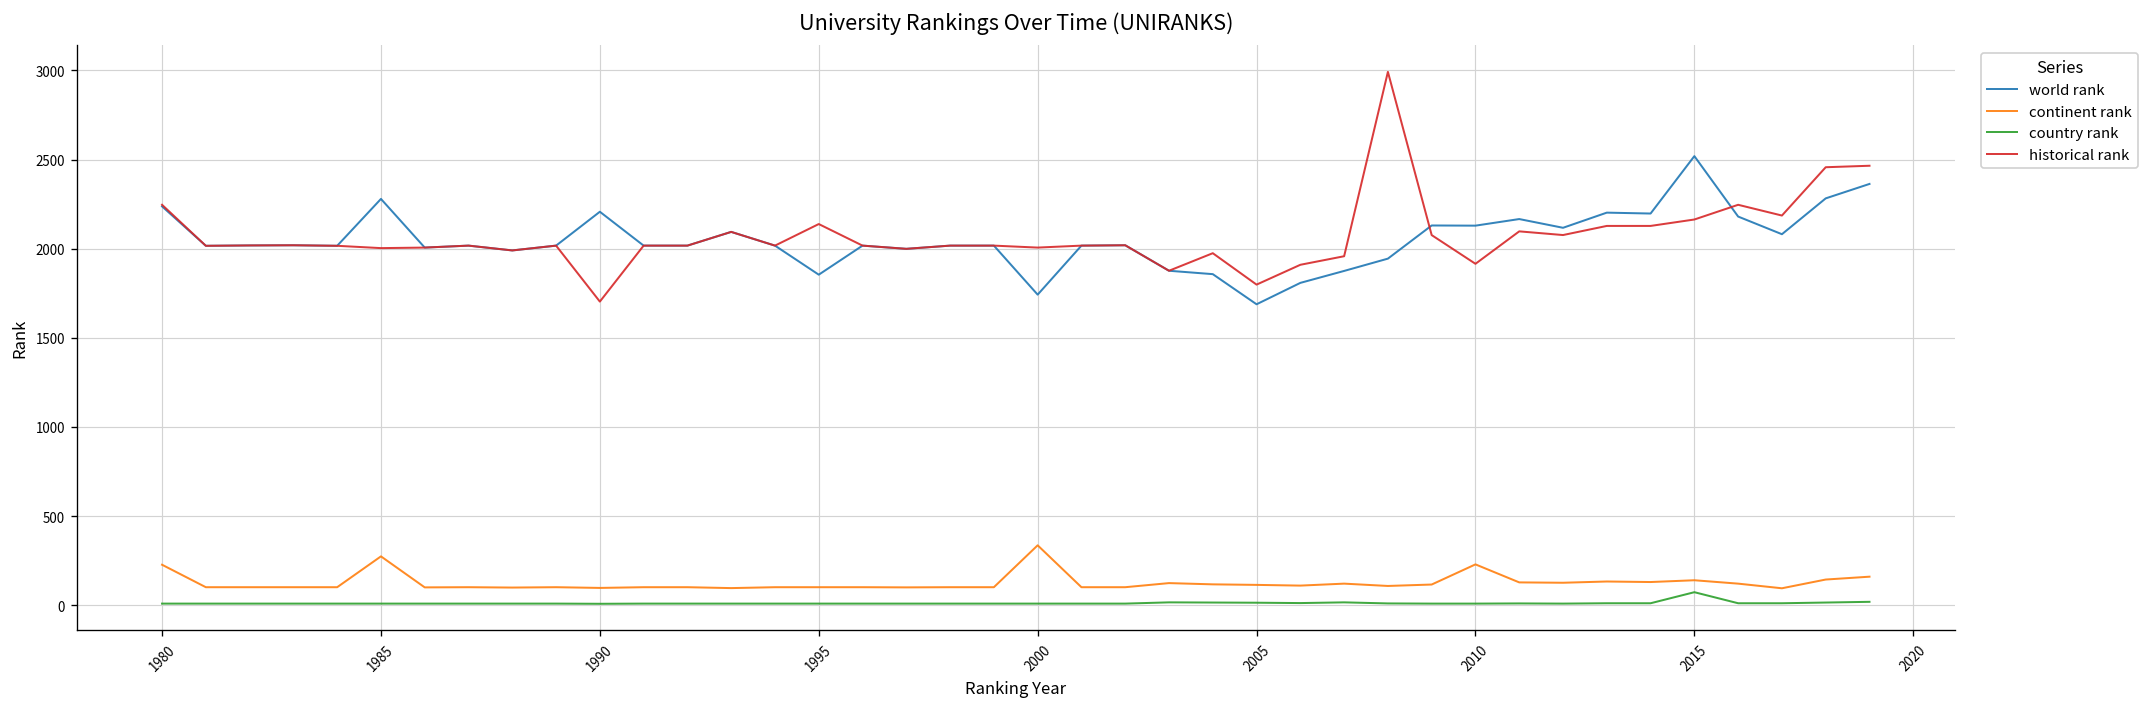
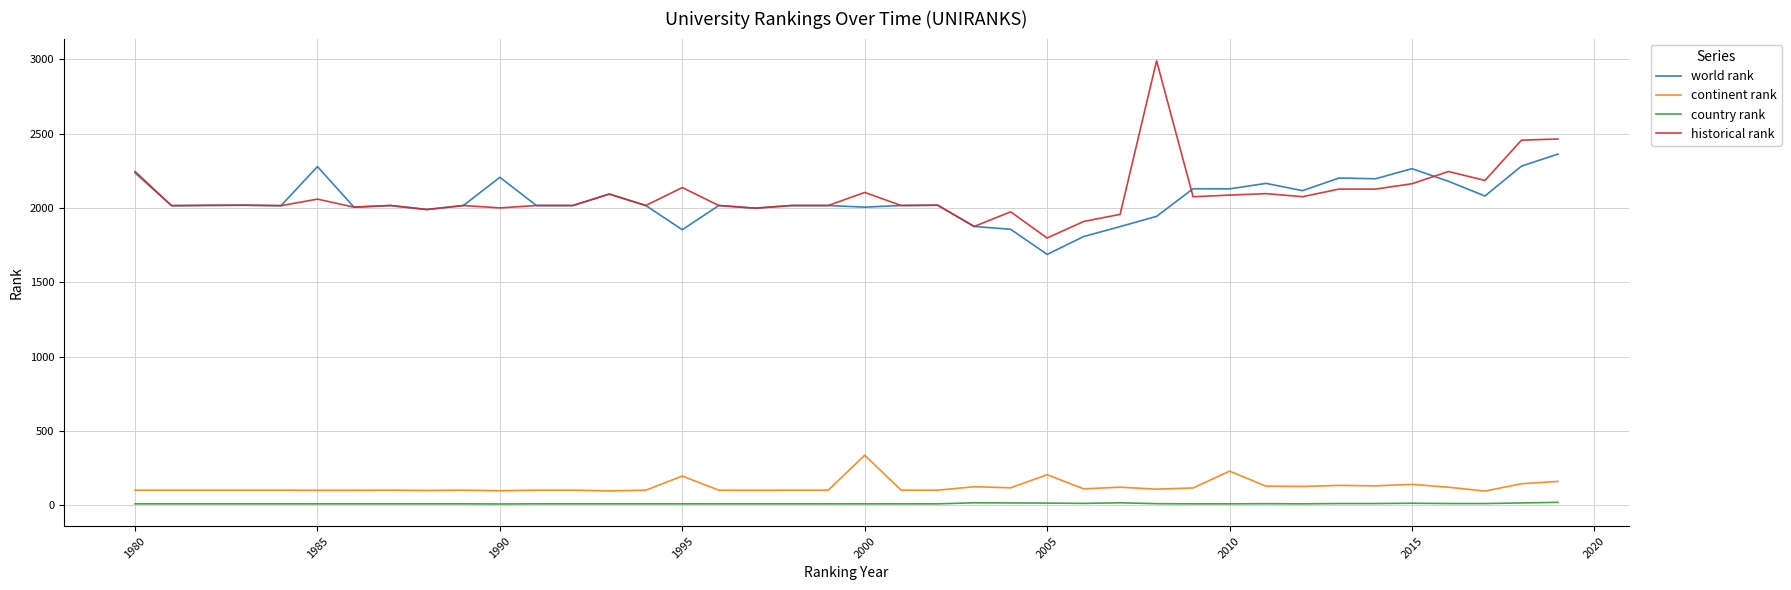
continent rank, 1980: 230 -> 100
continent rank, 1985: 270 -> 100
historical rank, 1985: 2000 -> 2060
historical rank, 1990: 1700 -> 2000
continent rank, 1995: 100 -> 200
world rank, 2000: 1740 -> 2010
historical rank, 2000: 2010 -> 2110
continent rank, 2005: 110 -> 210
historical rank, 2010: 1920 -> 2090
world rank, 2015: 2520 -> 2270
country rank, 2015: 70 -> 10
